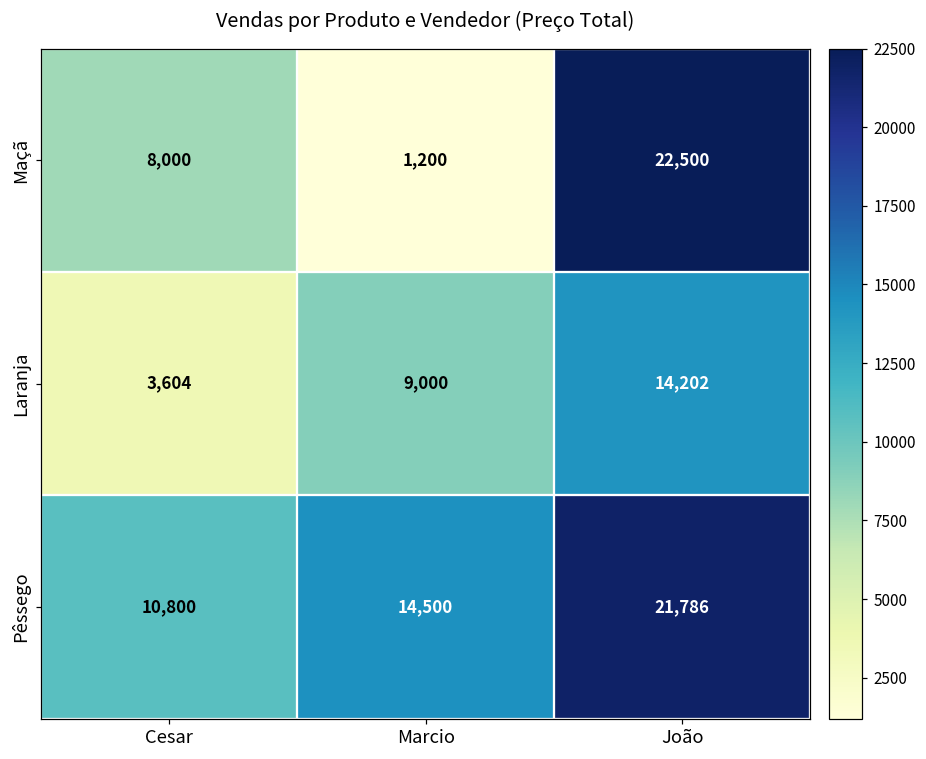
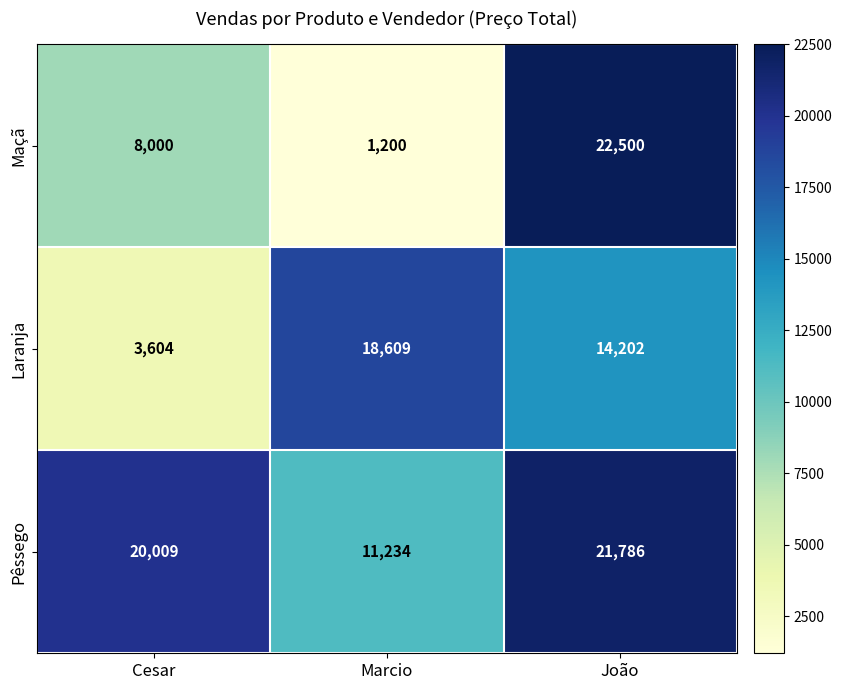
Laranja, Marcio: 9,000 -> 18,609
Pêssego, Cesar: 10,800 -> 20,009
Pêssego, Marcio: 14,500 -> 11,234
